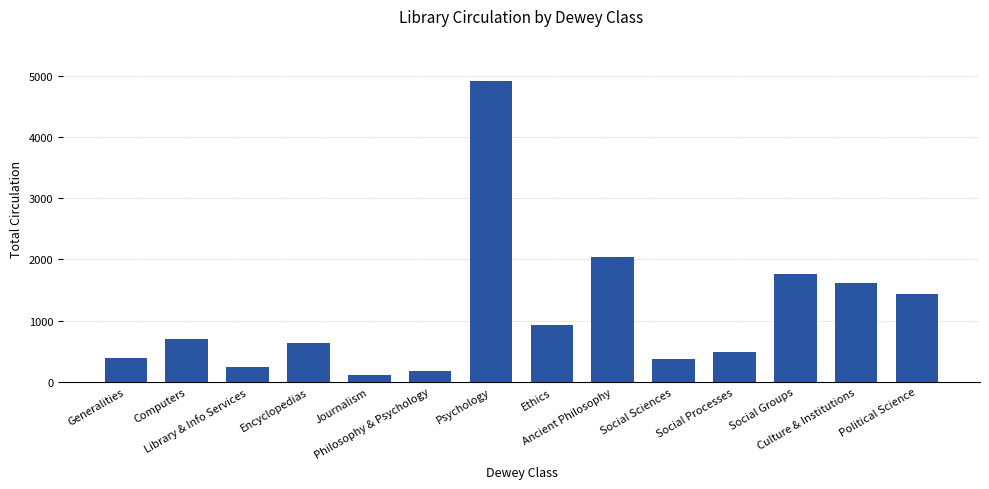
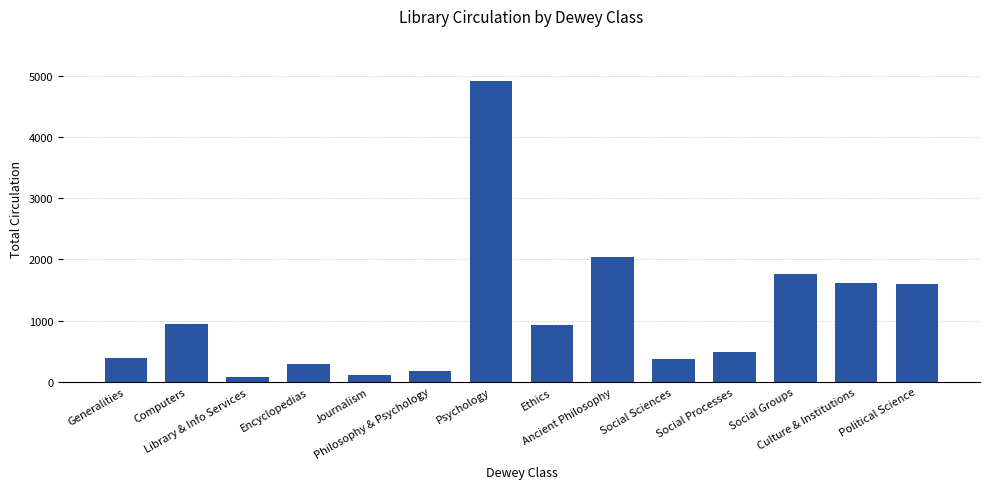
Computers: 700 -> 1000
Library & Info Services: 200 -> 100
Encyclopedias: 600 -> 300
Political Science: 1400 -> 1600
